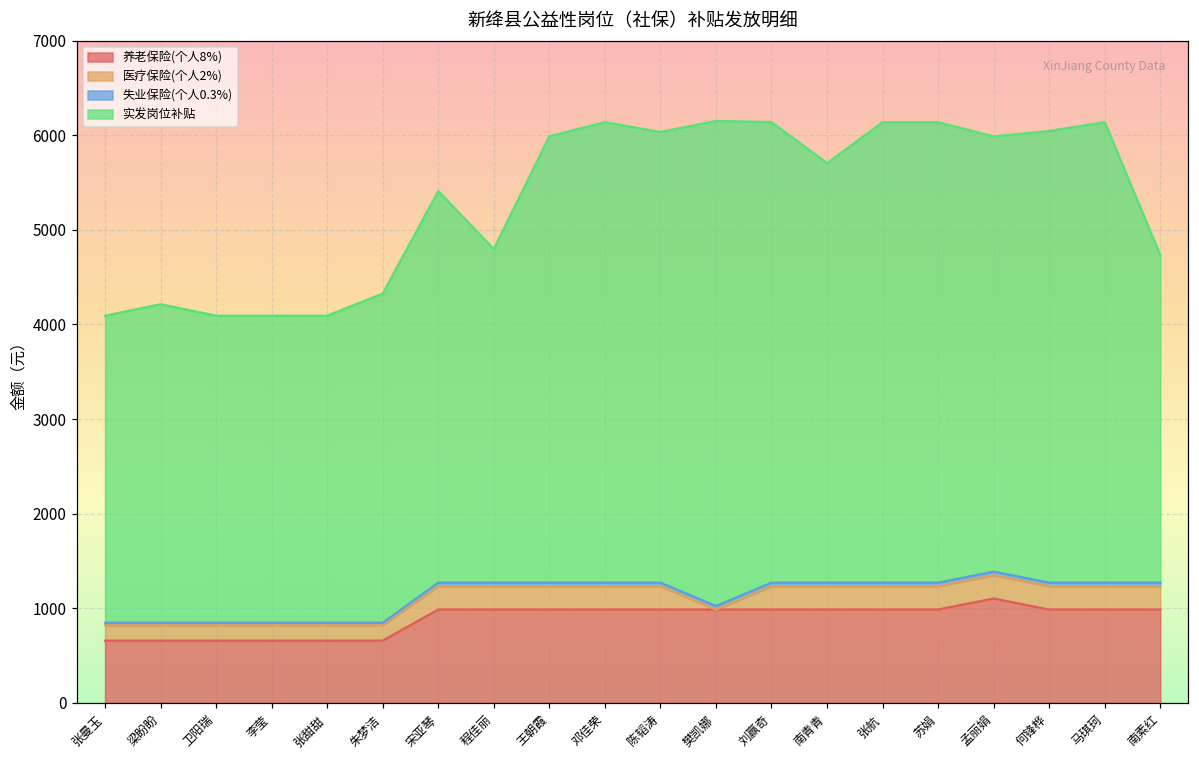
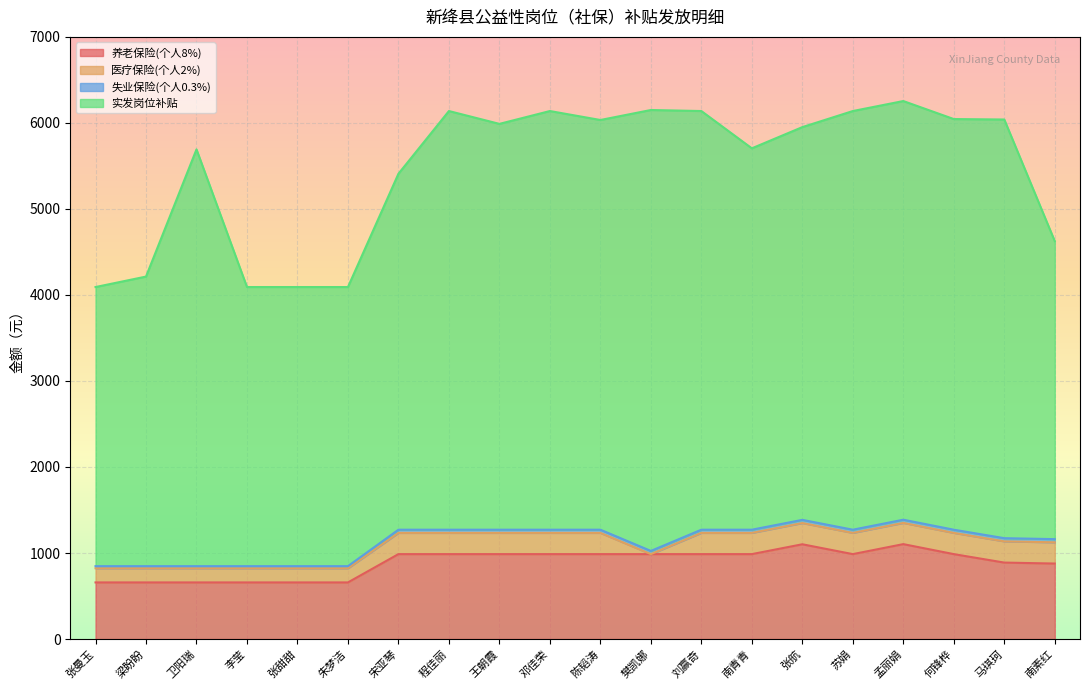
实发岗位补贴, 卫阳瑞: 3200 -> 4800
实发岗位补贴, 朱梦洁: 3500 -> 3200
实发岗位补贴, 程佳丽: 3500 -> 4900
养老保险(个人8%), 张航: 1000 -> 1100
实发岗位补贴, 张航: 4900 -> 4600
实发岗位补贴, 孟丽娟: 4600 -> 4900
养老保险(个人8%), 马琪珂: 1000 -> 900
养老保险(个人8%), 南素红: 1000 -> 900
